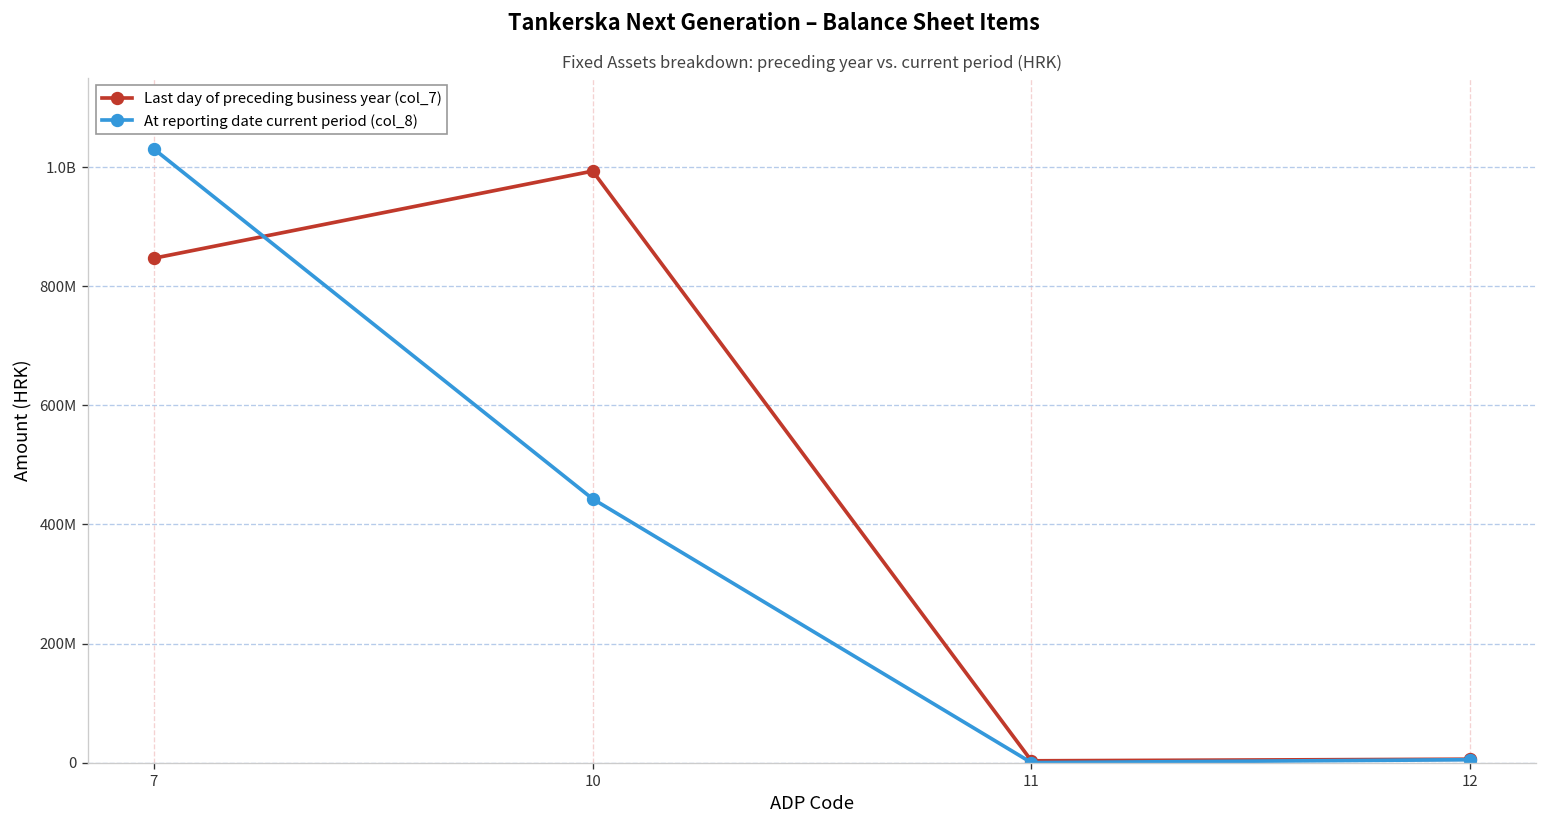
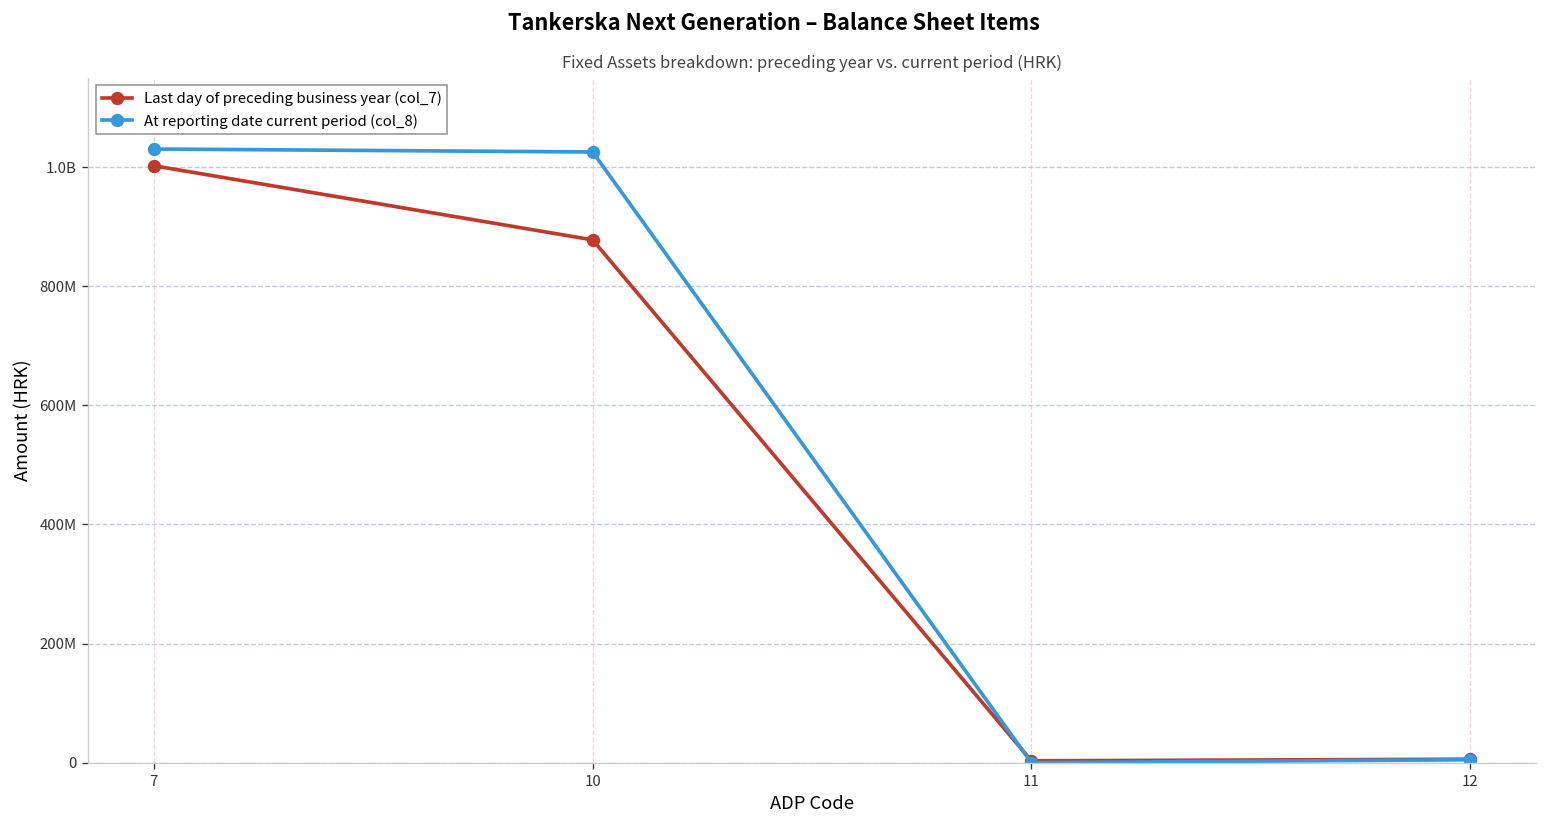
Last day of preceding business year (col_7), 7: 850000000 -> 1000000000
Last day of preceding business year (col_7), 10: 990000000 -> 880000000
At reporting date current period (col_8), 10: 440000000 -> 1030000000
